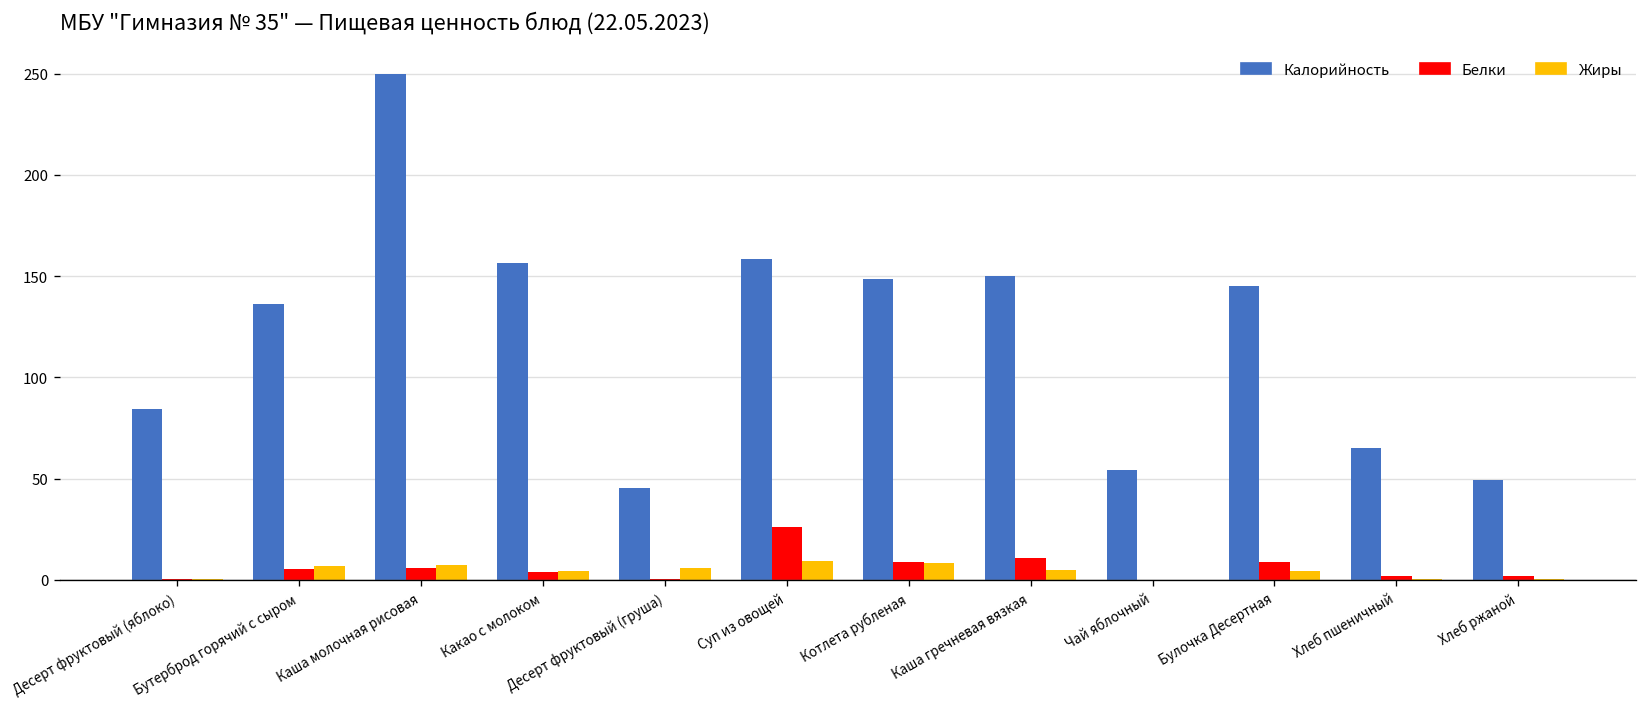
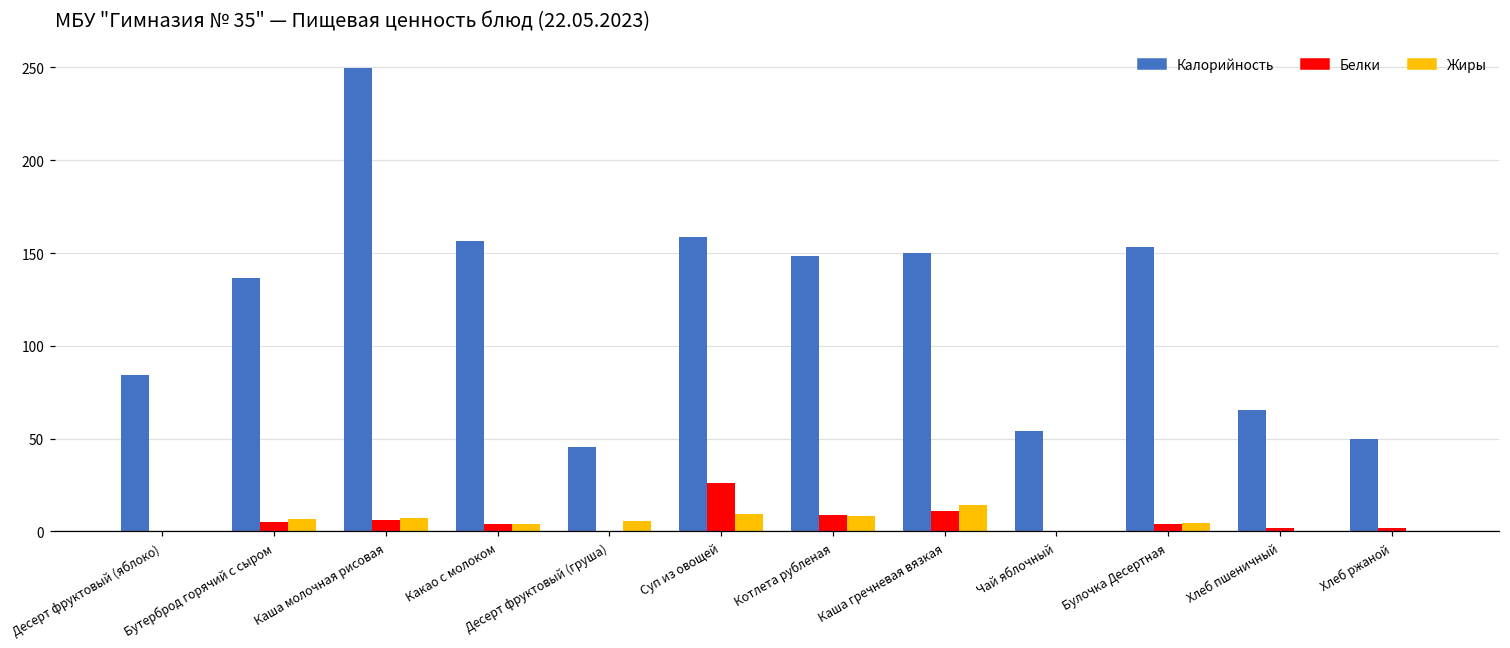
Жиры, Каша гречневая вязкая: 5 -> 14
Калорийность, Булочка Десертная: 145 -> 153
Белки, Булочка Десертная: 9 -> 4
